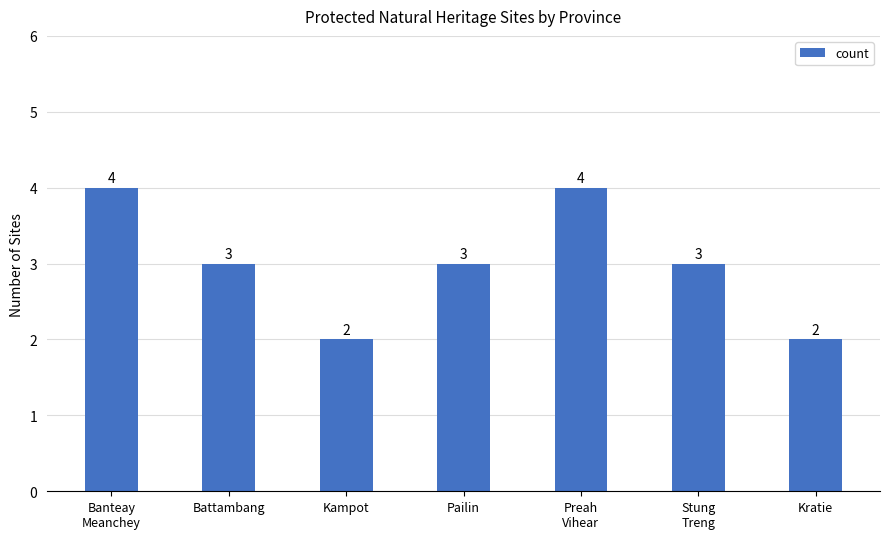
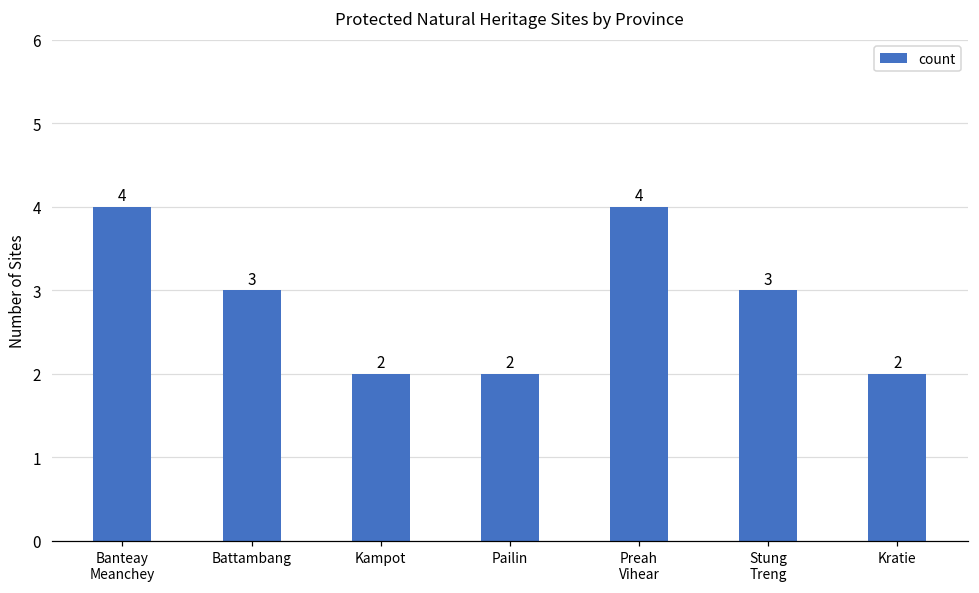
Pailin: 3 -> 2
